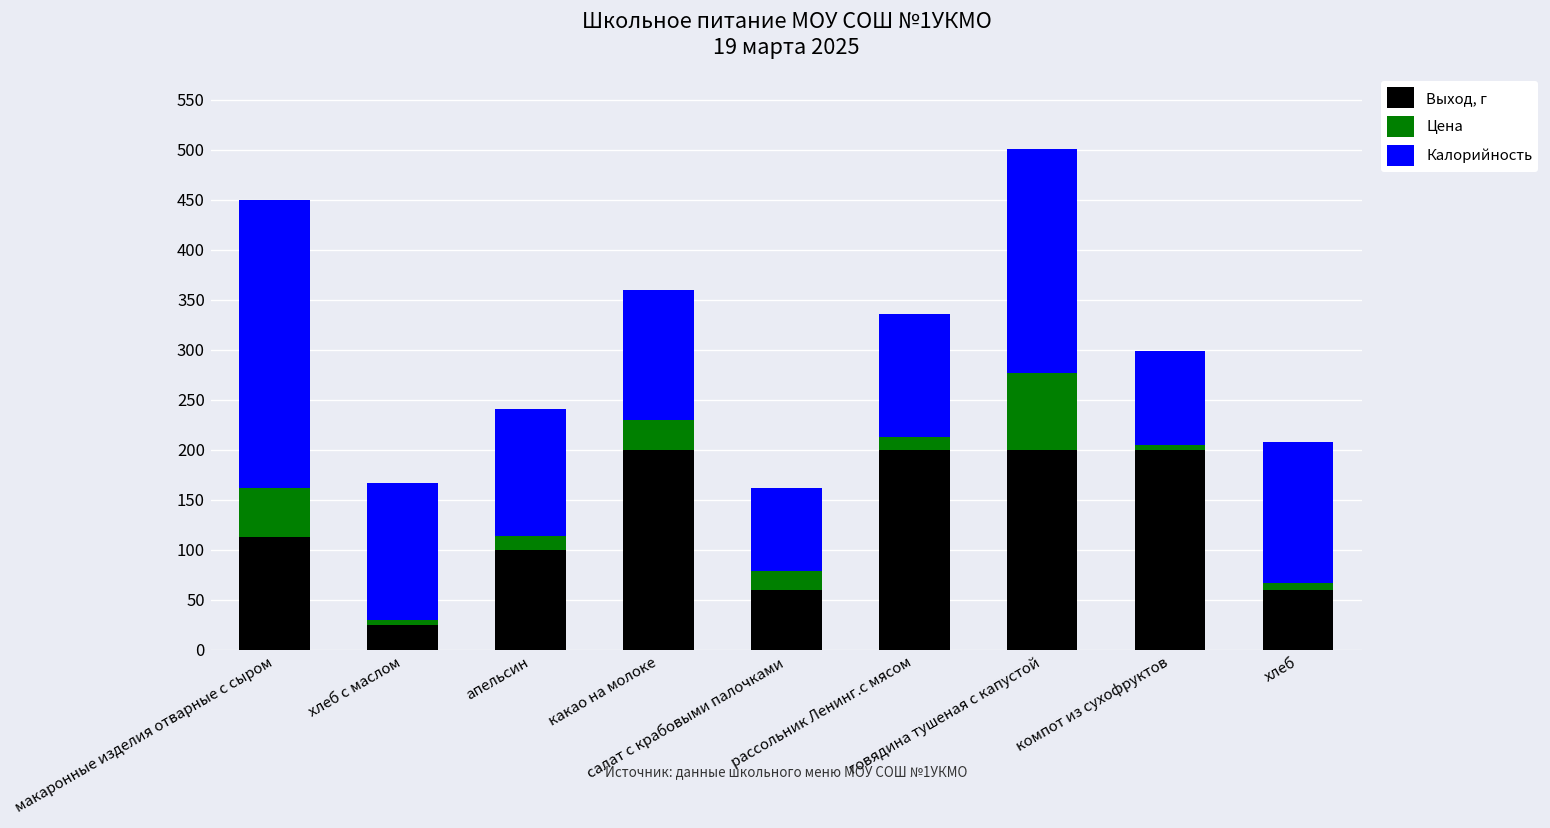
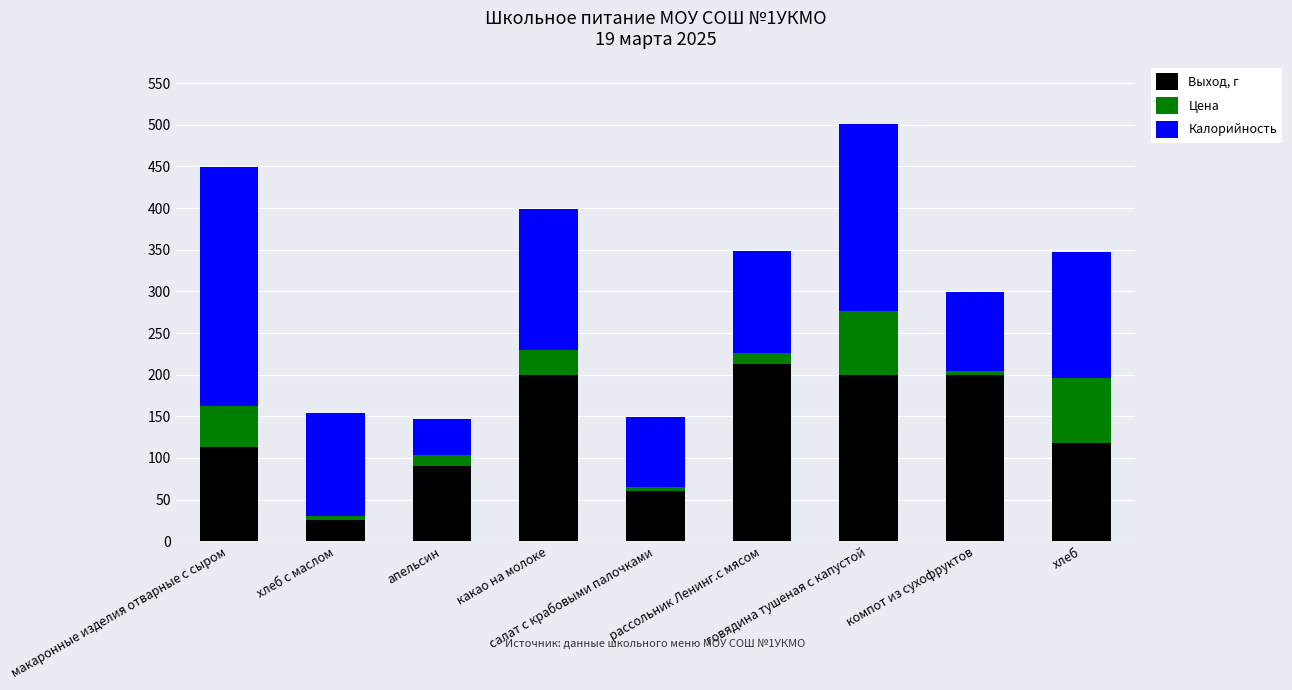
Калорийность, хлеб с маслом: 140 -> 120
Выход, г, апельсин: 100 -> 90
Калорийность, апельсин: 130 -> 40
Калорийность, какао на молоке: 130 -> 170
Цена, салат с крабовыми палочками: 20 -> 10
Выход, г, рассольник Ленинг.с мясом: 200 -> 210
Выход, г, хлеб: 60 -> 120
Цена, хлеб: 10 -> 80
Калорийность, хлеб: 140 -> 150
